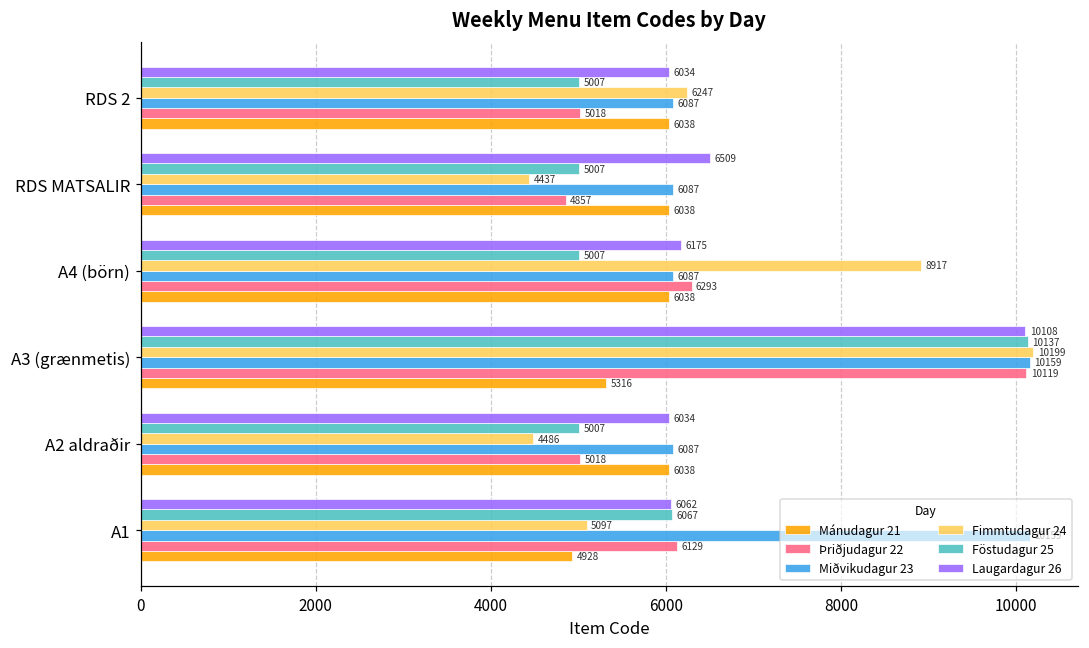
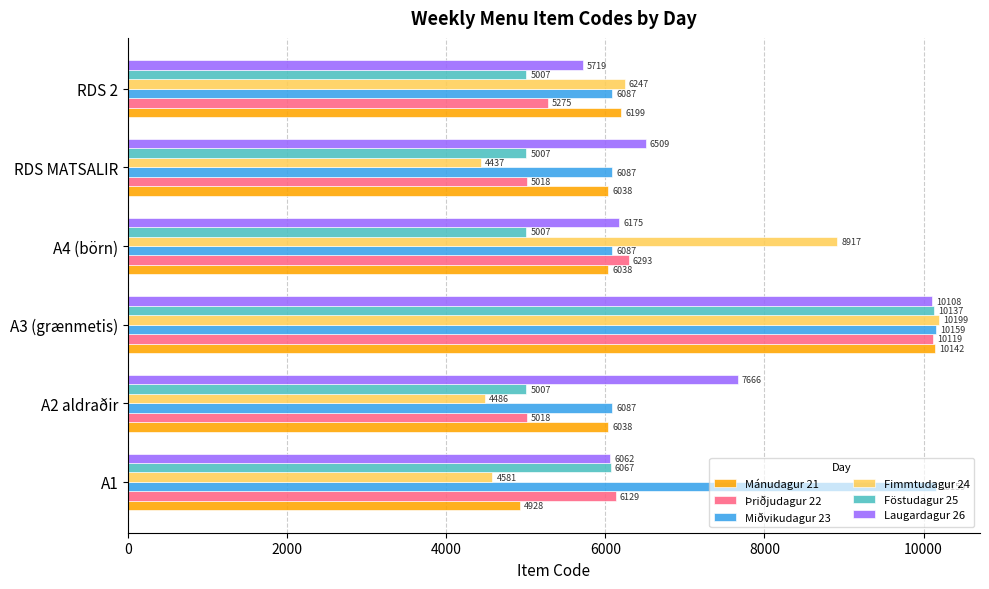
Laugardagur 26, RDS 2: 6034 -> 5719
Þriðjudagur 22, RDS 2: 5018 -> 5275
Mánudagur 21, RDS 2: 6038 -> 6199
Þriðjudagur 22, RDS MATSALIR: 4857 -> 5018
Mánudagur 21, A3 (grænmetis): 5316 -> 10142
Laugardagur 26, A2 aldraðir: 6034 -> 7666
Fimmtudagur 24, A1: 5097 -> 4581
